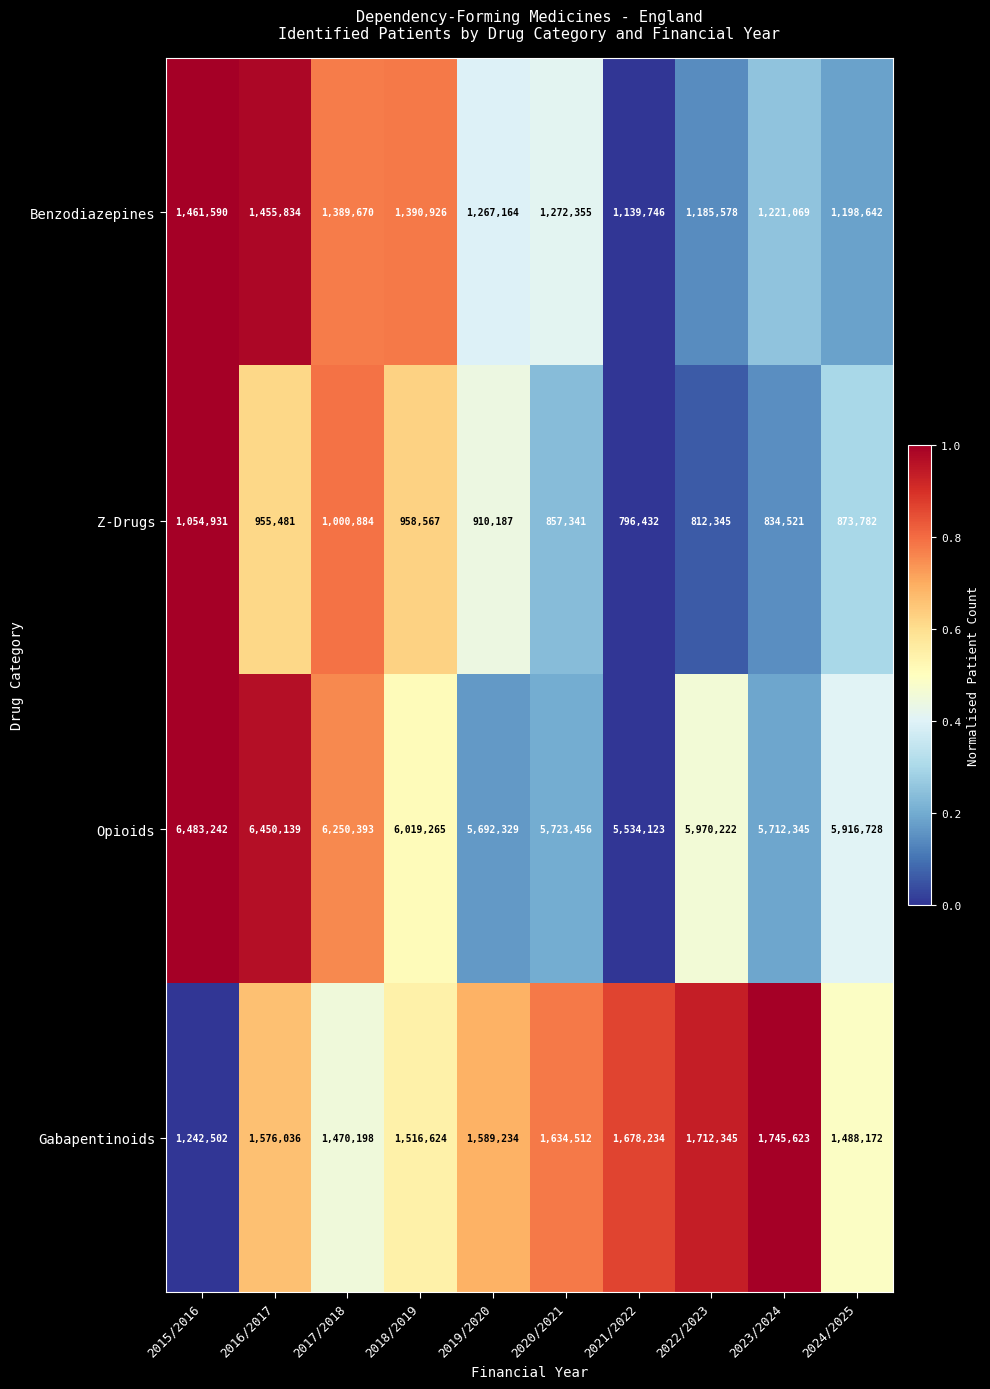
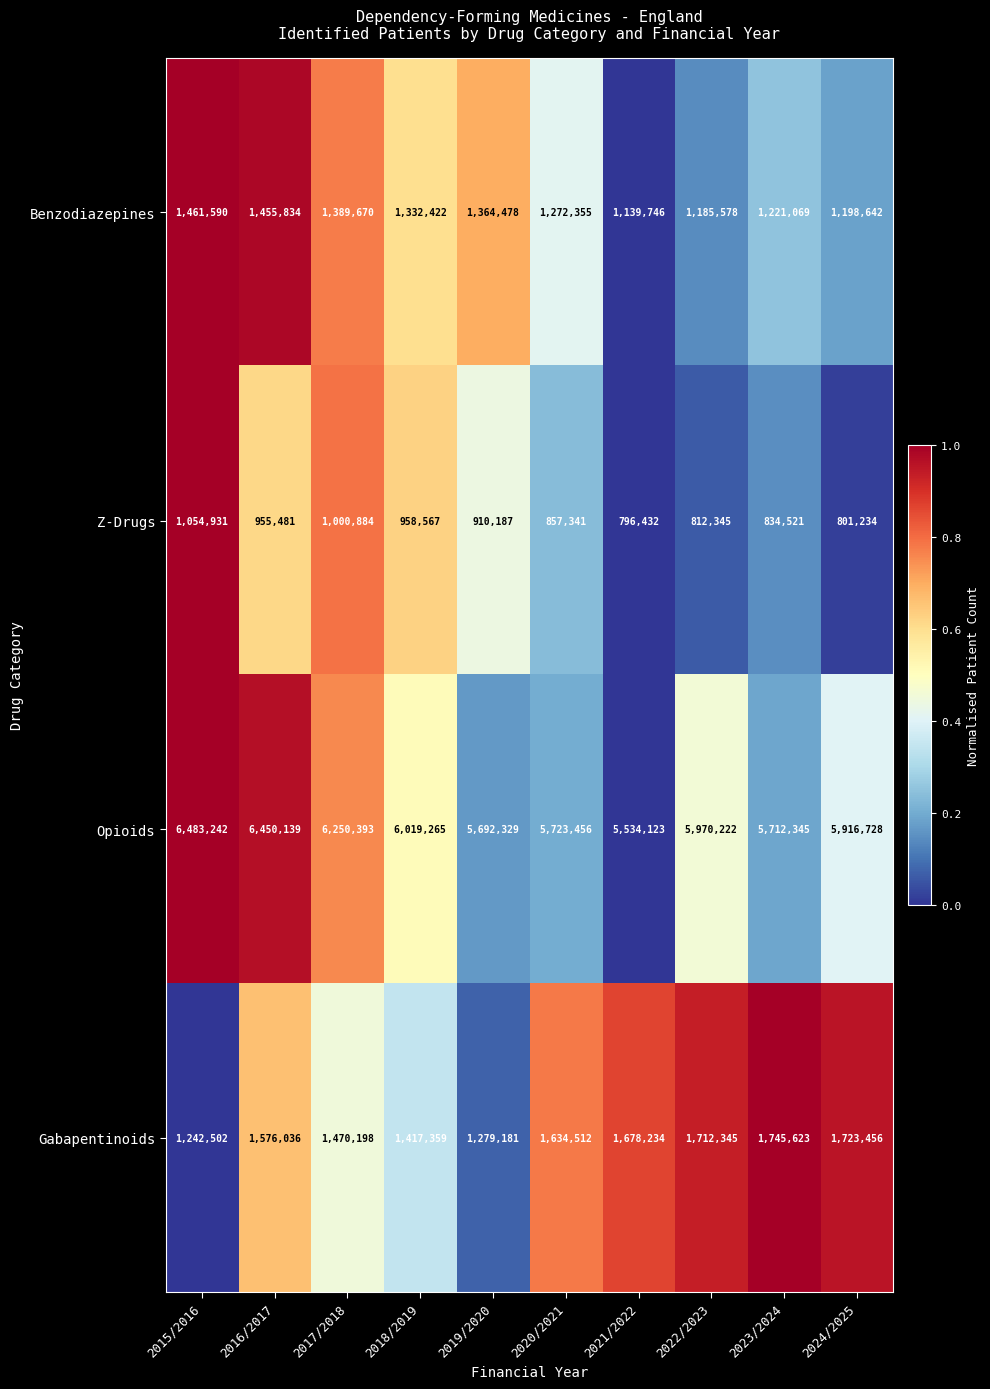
Benzodiazepines, 2018/2019: 1,390,926 -> 1,332,422
Benzodiazepines, 2019/2020: 1,267,164 -> 1,364,478
Z-Drugs, 2024/2025: 873,782 -> 801,234
Gabapentinoids, 2018/2019: 1,516,624 -> 1,417,359
Gabapentinoids, 2019/2020: 1,589,234 -> 1,279,181
Gabapentinoids, 2024/2025: 1,488,172 -> 1,723,456
